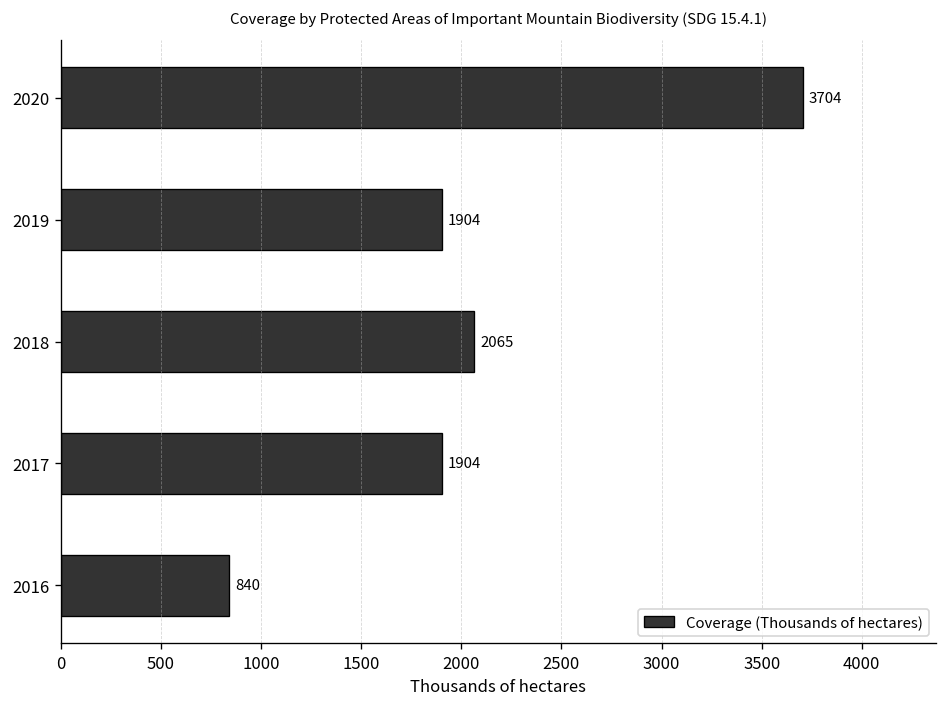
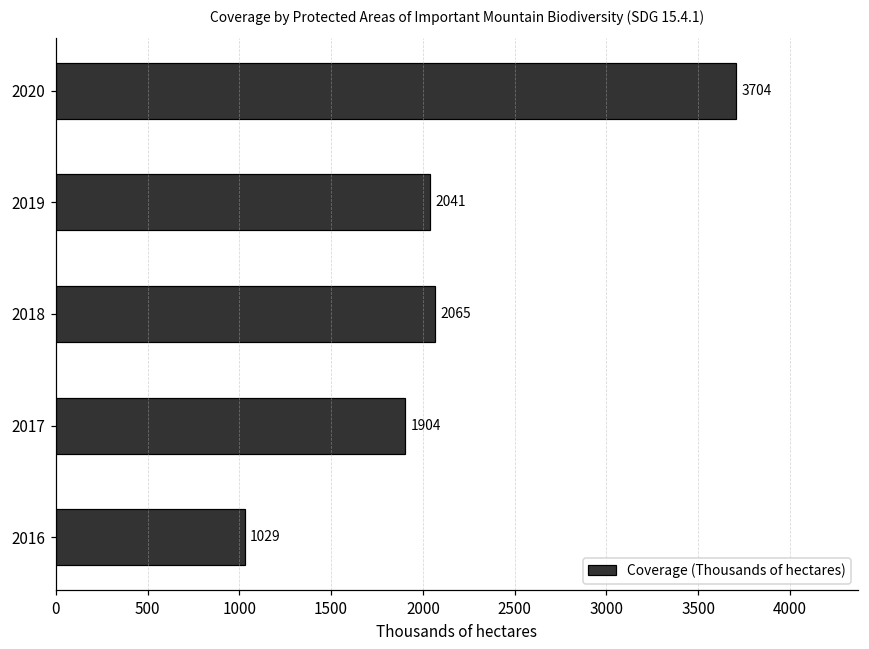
2019: 1904 -> 2041
2016: 840 -> 1029
